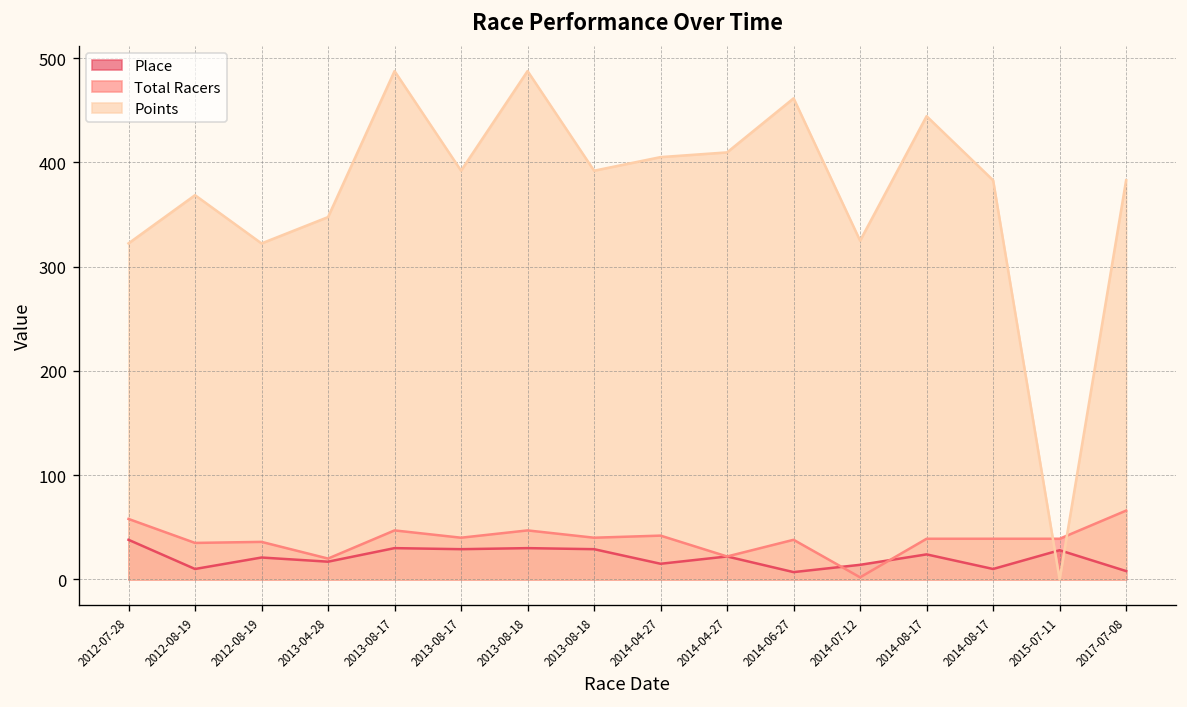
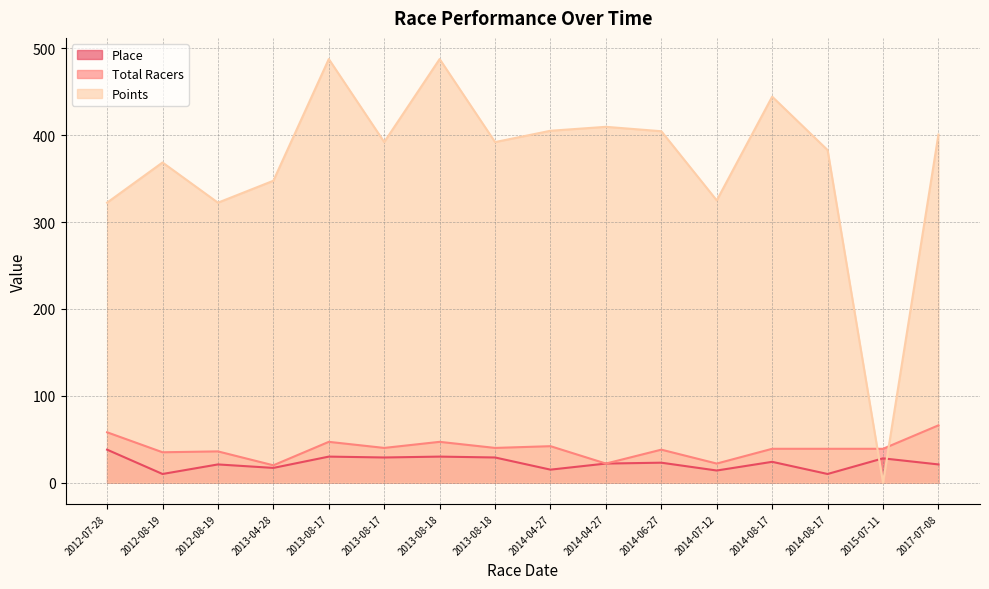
Place, 2014-06-27: 10 -> 20
Points, 2014-06-27: 460 -> 400
Total Racers, 2014-07-12: 0 -> 20
Place, 2017-07-08: 10 -> 20
Points, 2017-07-08: 380 -> 400
